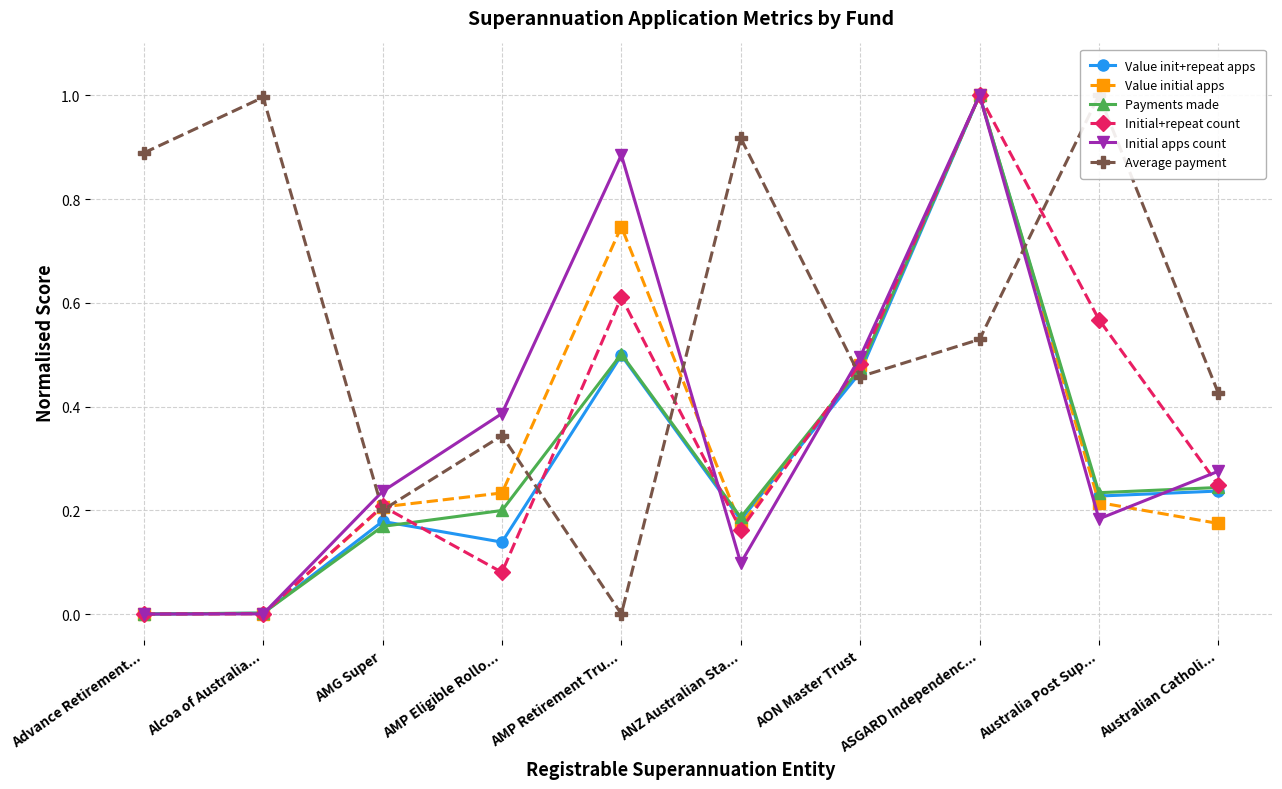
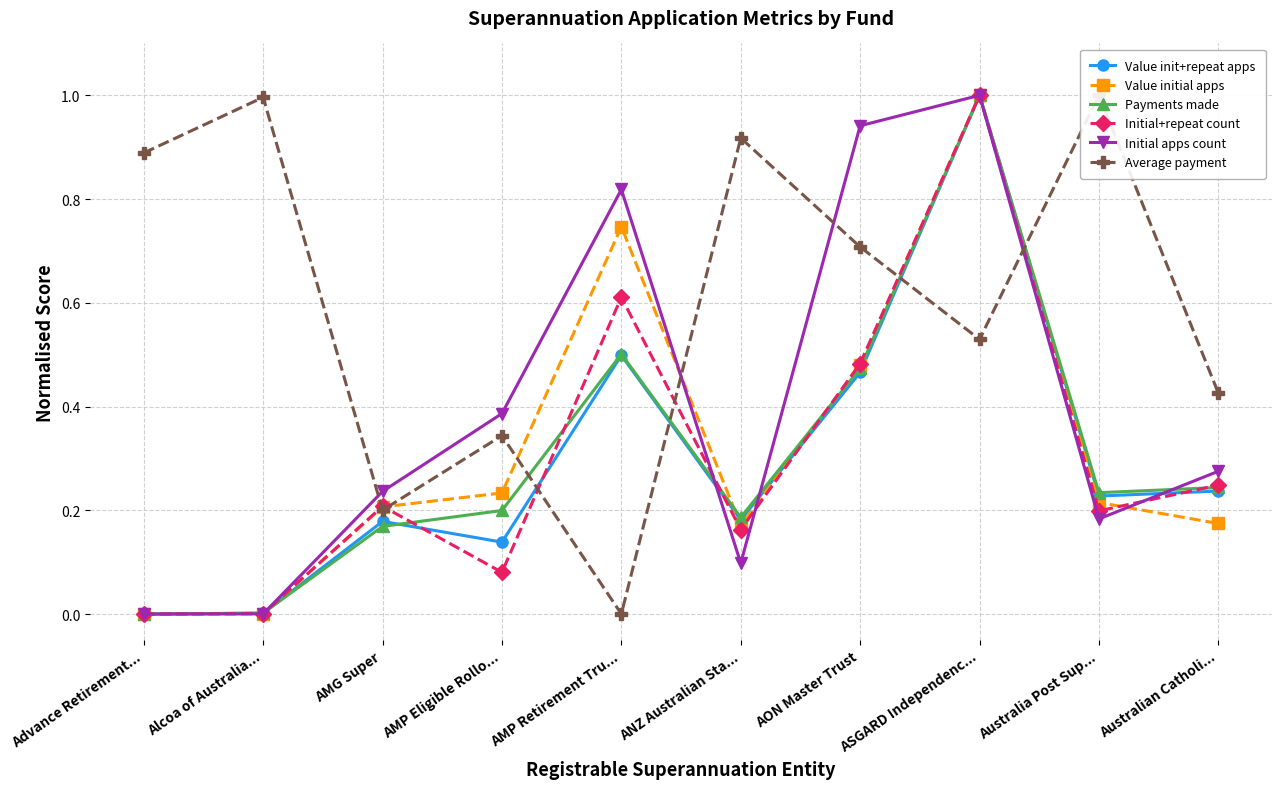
Initial apps count, AMP Retirement Tru...: 0.89 -> 0.82
Initial apps count, AON Master Trust: 0.50 -> 0.94
Average payment, AON Master Trust: 0.46 -> 0.71
Initial+repeat count, Australia Post Sup...: 0.57 -> 0.20
